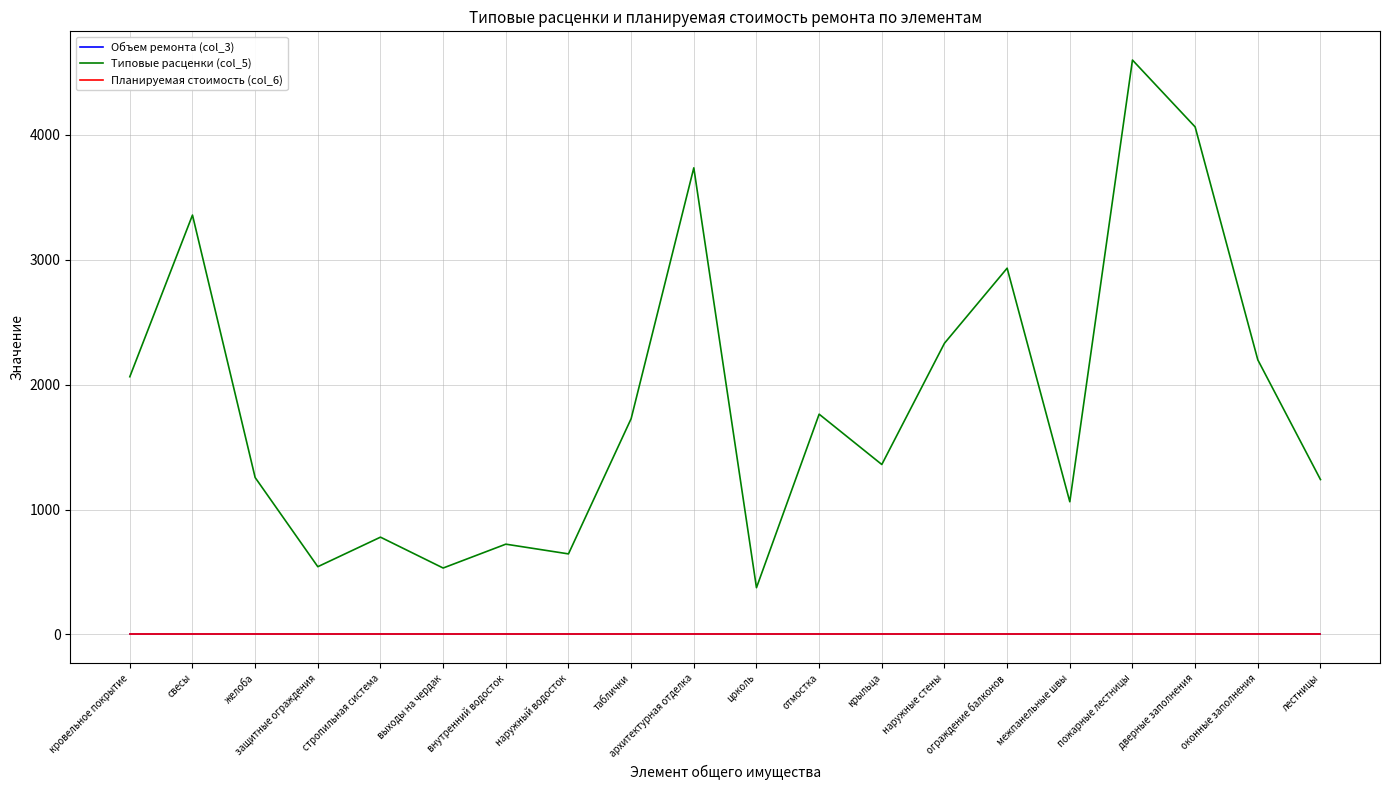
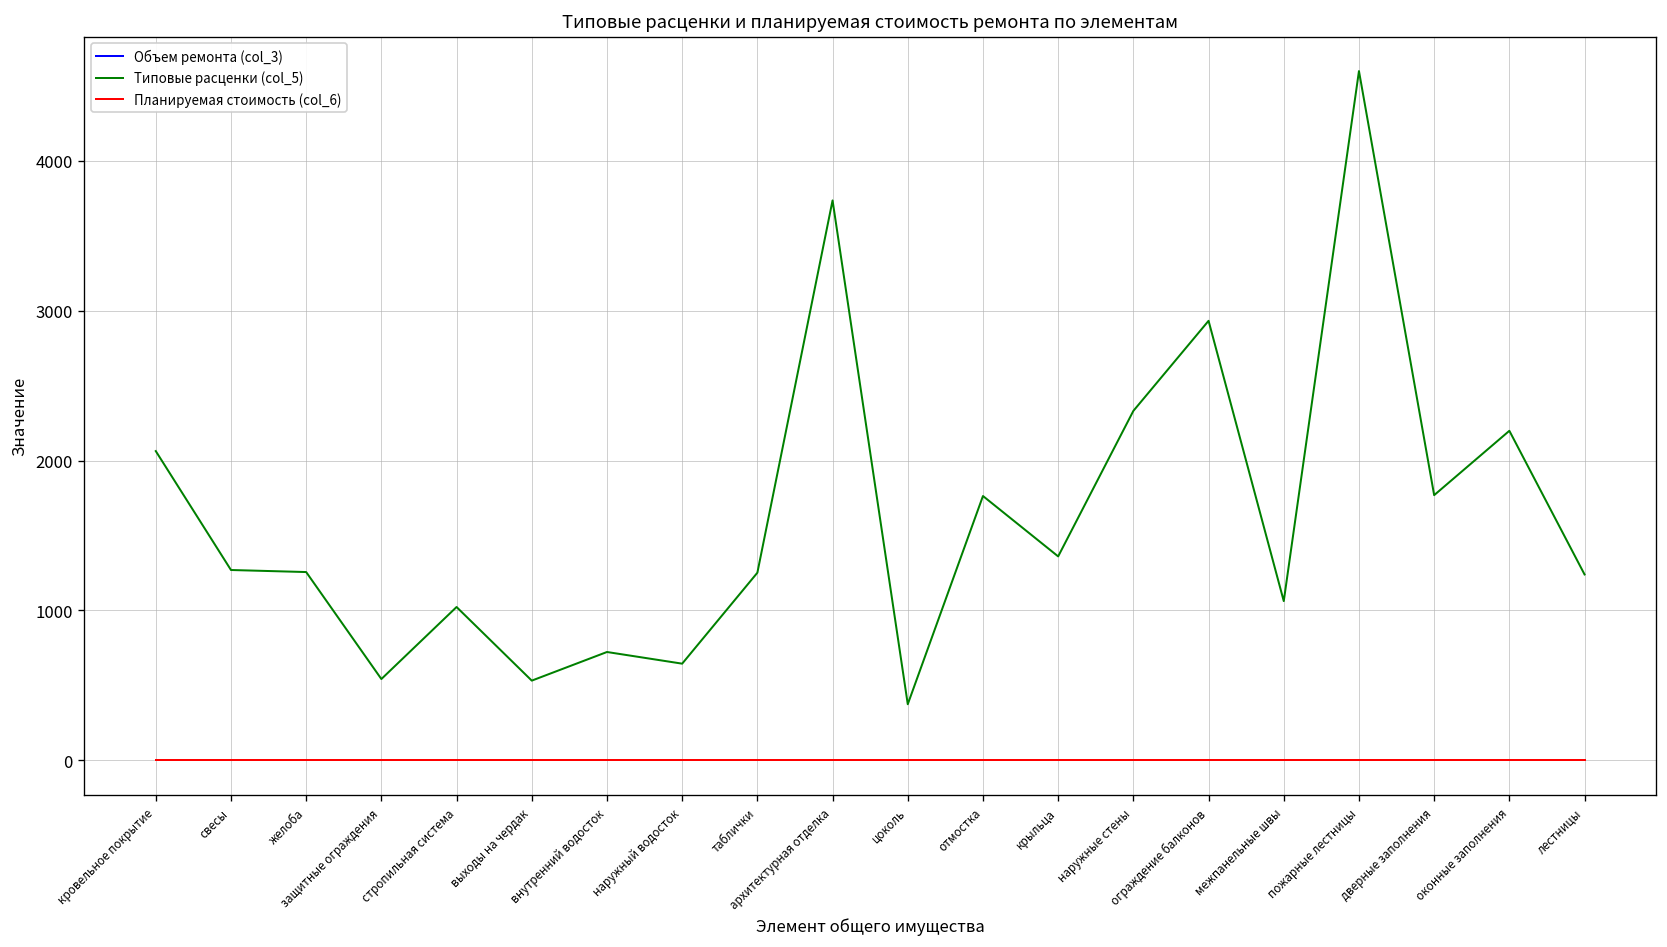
Типовые расценки (col_5), свесы: 3360 -> 1270
Типовые расценки (col_5), стропильная система: 780 -> 1020
Типовые расценки (col_5), таблички: 1730 -> 1250
Типовые расценки (col_5), дверные заполнения: 4060 -> 1770
